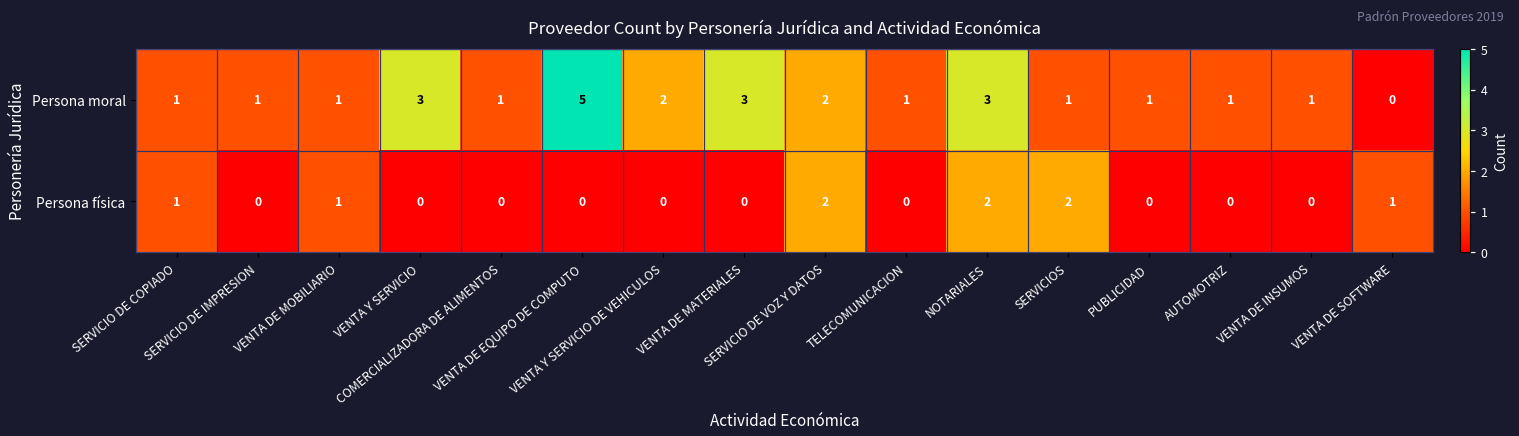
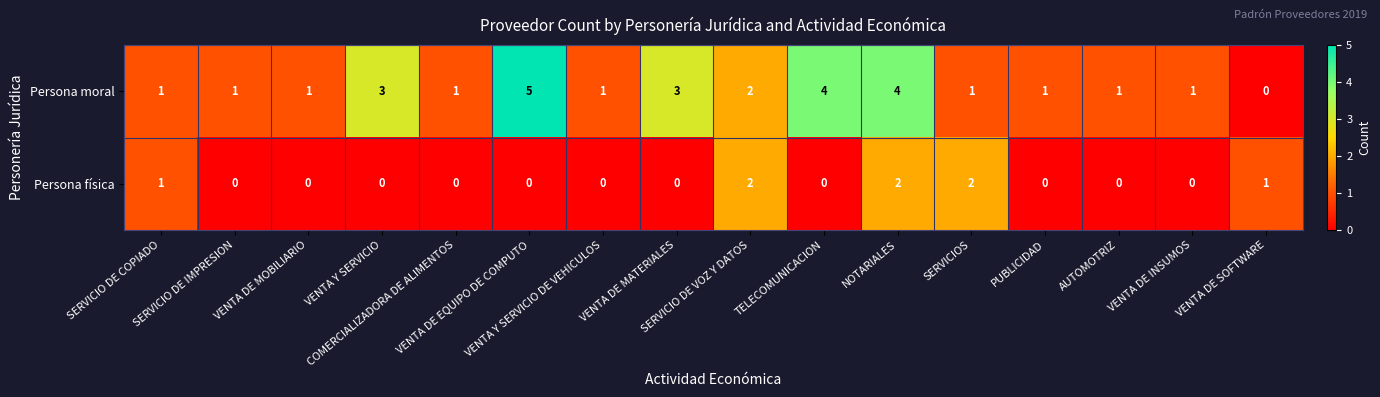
Persona moral, VENTA Y SERVICIO DE VEHICULOS: 2 -> 1
Persona moral, TELECOMUNICACION: 1 -> 4
Persona moral, NOTARIALES: 3 -> 4
Persona física, VENTA DE MOBILIARIO: 1 -> 0
